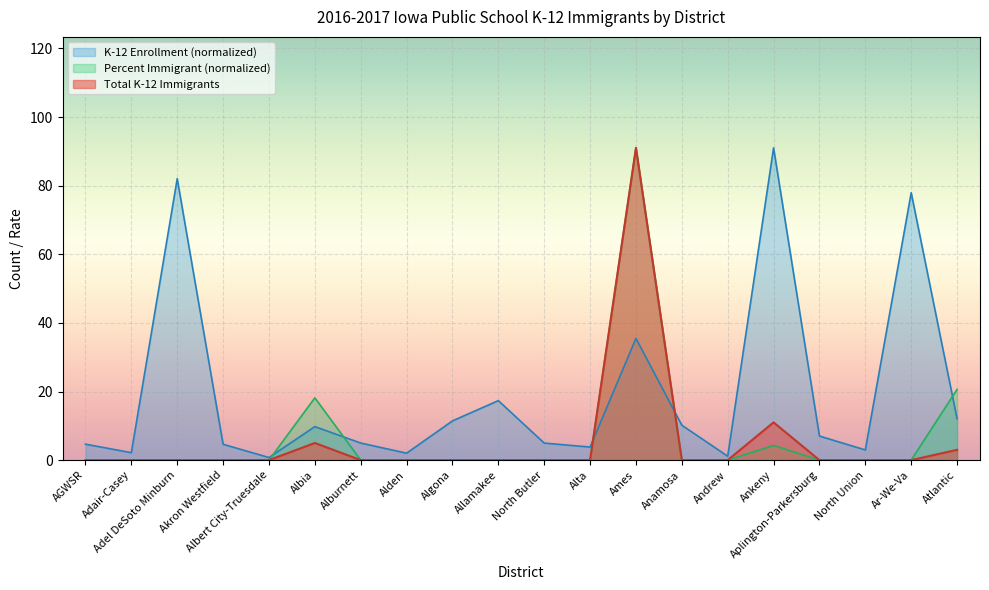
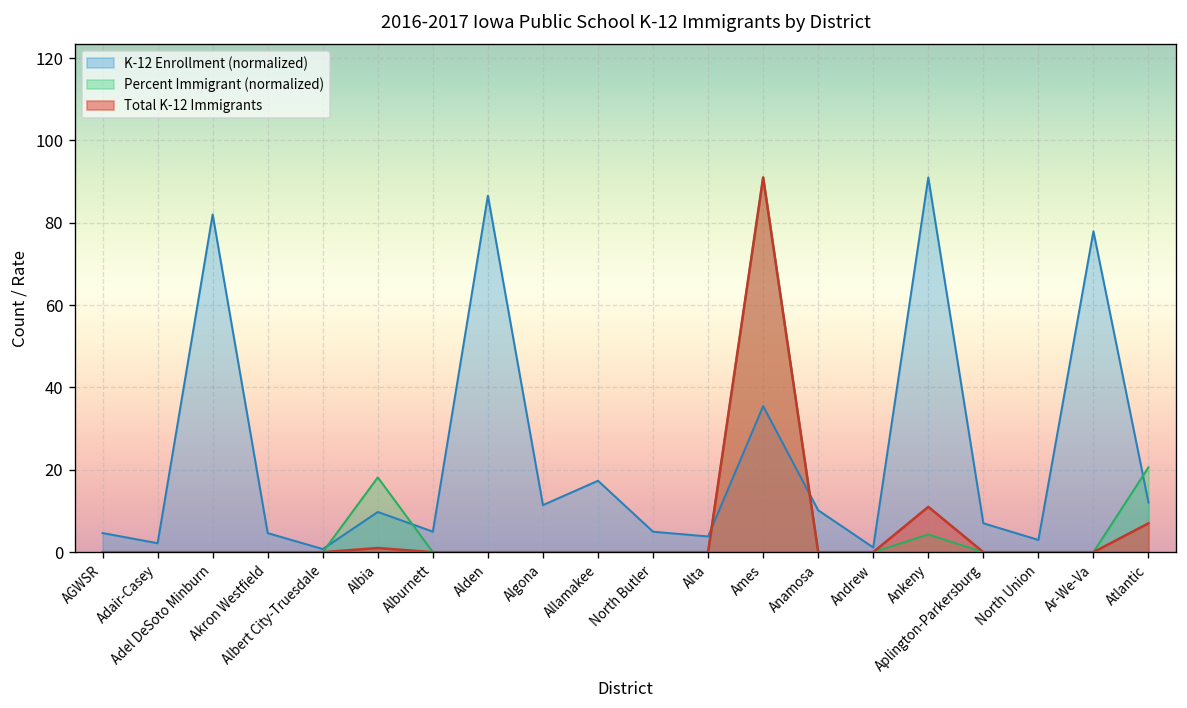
Total K-12 Immigrants, Albia: 5 -> 1
K-12 Enrollment (normalized), Alden: 2 -> 87
Total K-12 Immigrants, Atlantic: 3 -> 7
